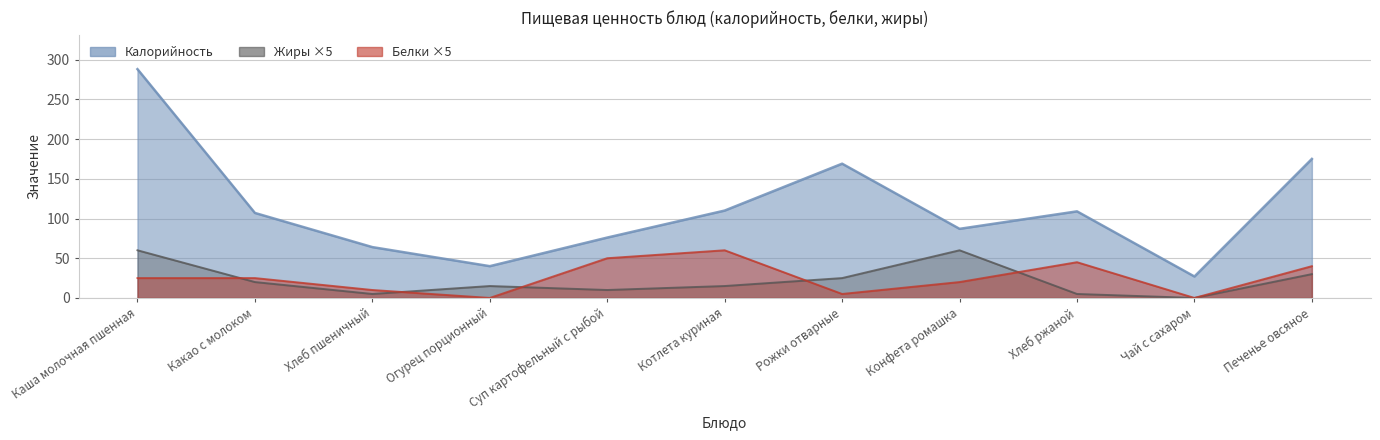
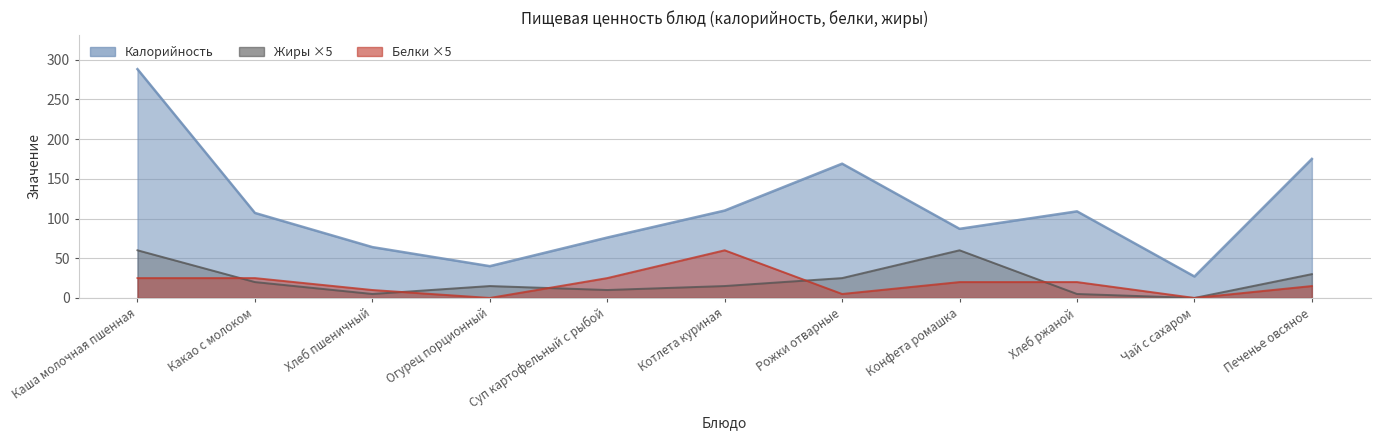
Белки ×5, Суп картофельный с рыбой: 50 -> 30
Белки ×5, Хлеб ржаной: 50 -> 20
Белки ×5, Печенье овсяное: 40 -> 20
